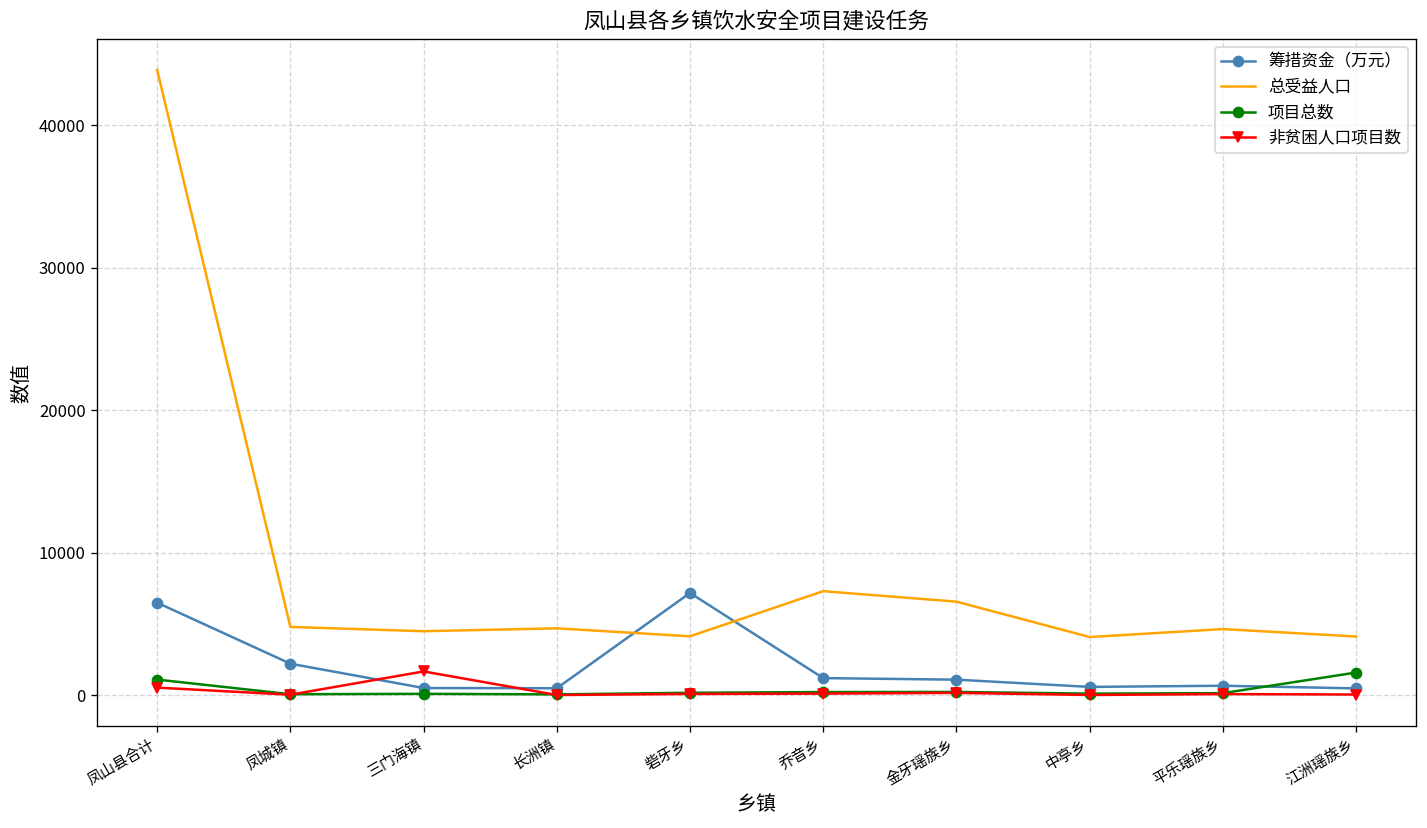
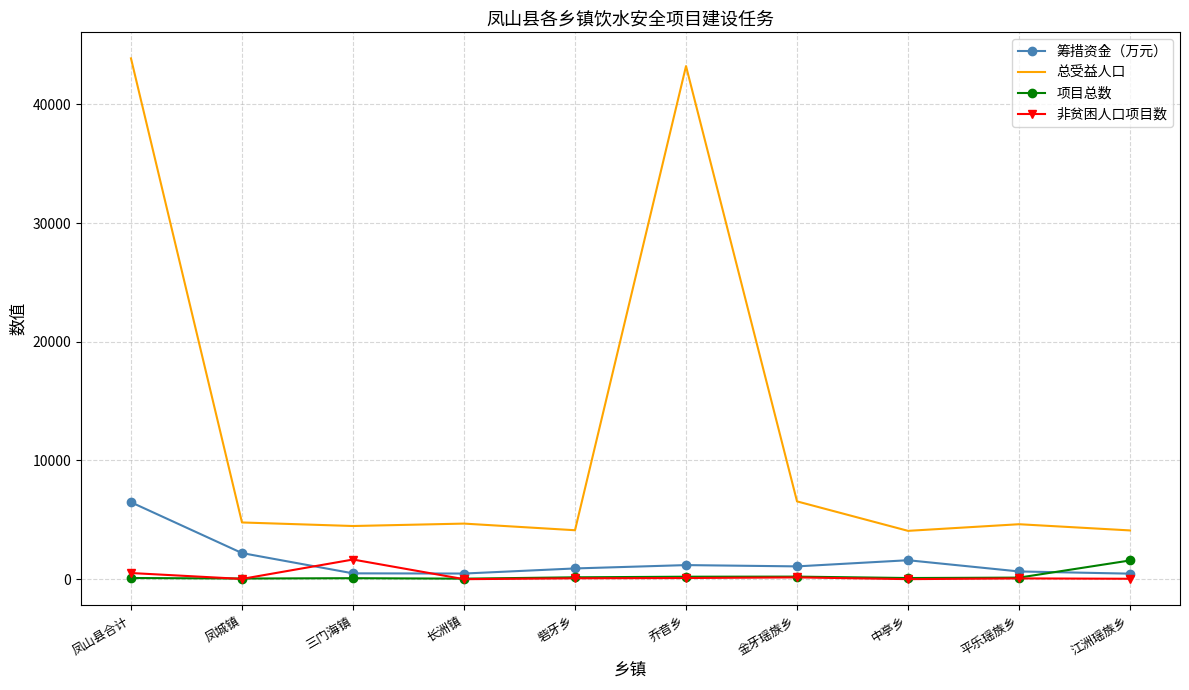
项目总数, 凤山县合计: 1100 -> 100
筹措资金（万元）, 砦牙乡: 7200 -> 900
总受益人口, 乔音乡: 7300 -> 43200
筹措资金（万元）, 中亭乡: 600 -> 1600
